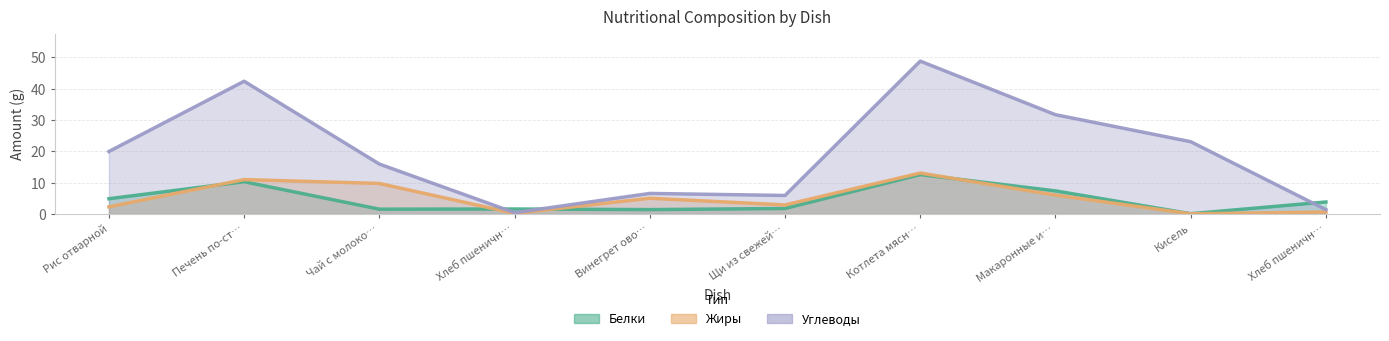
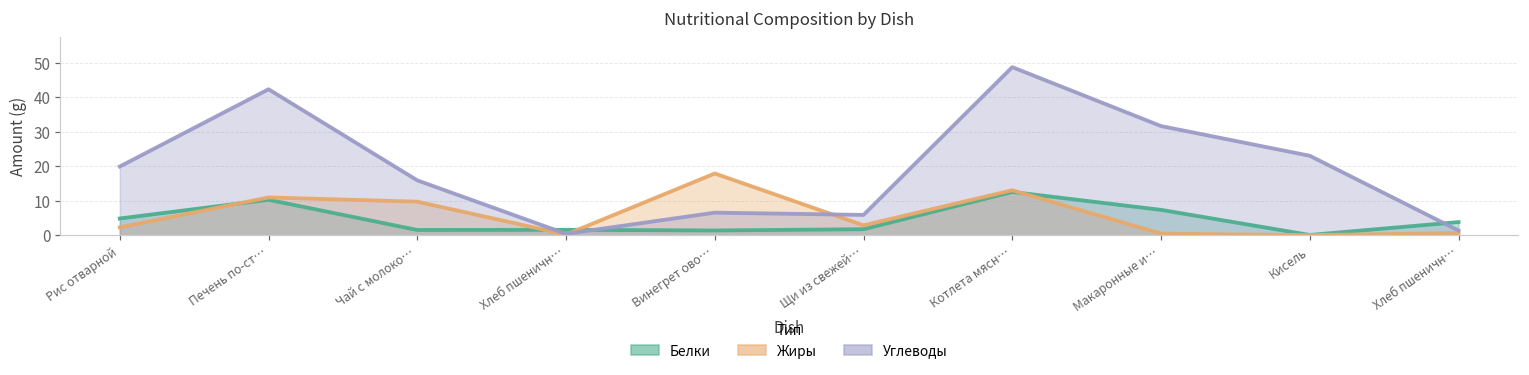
Жиры, Винегрет ово…: 5 -> 18
Жиры, Макаронные и…: 6 -> 0
